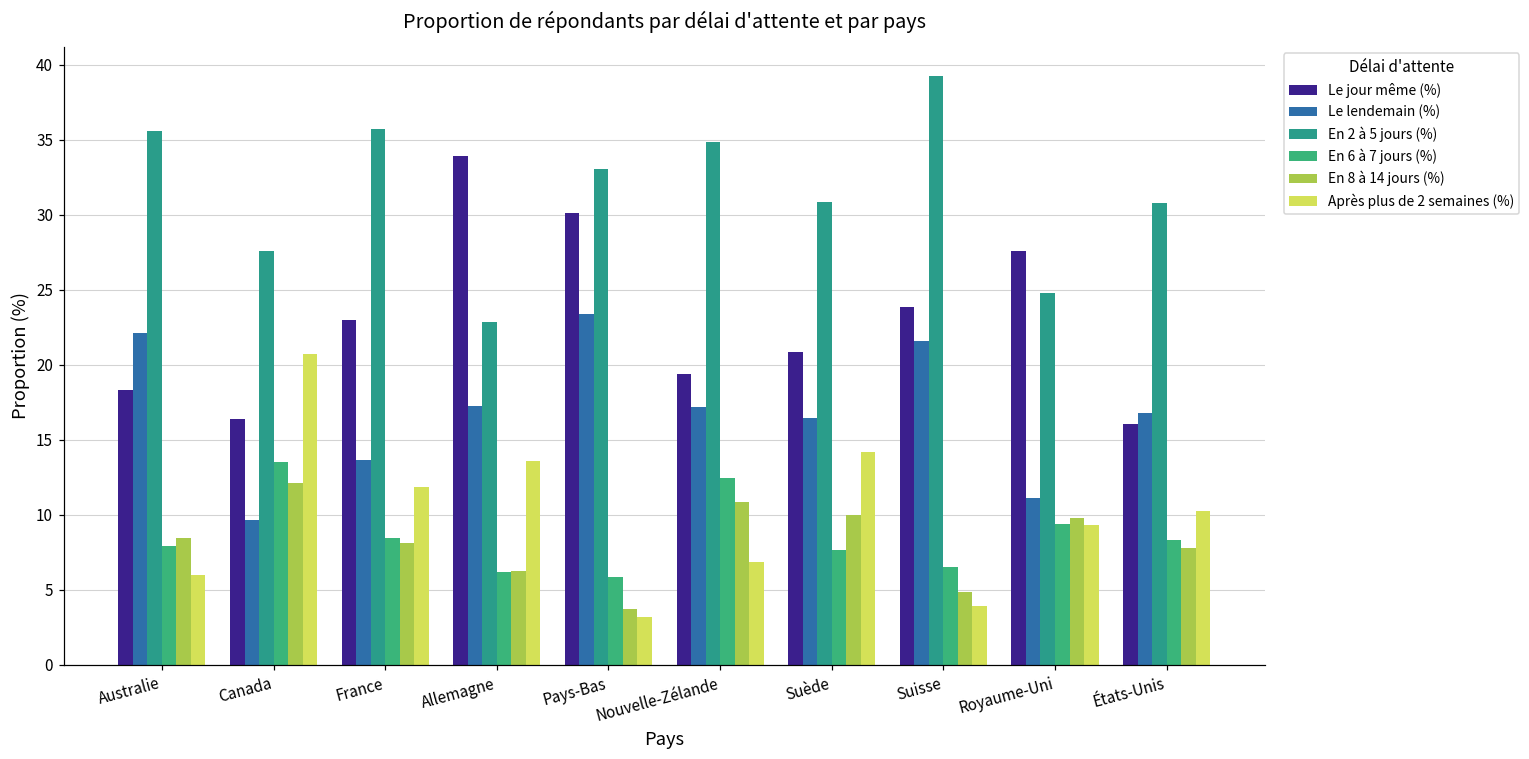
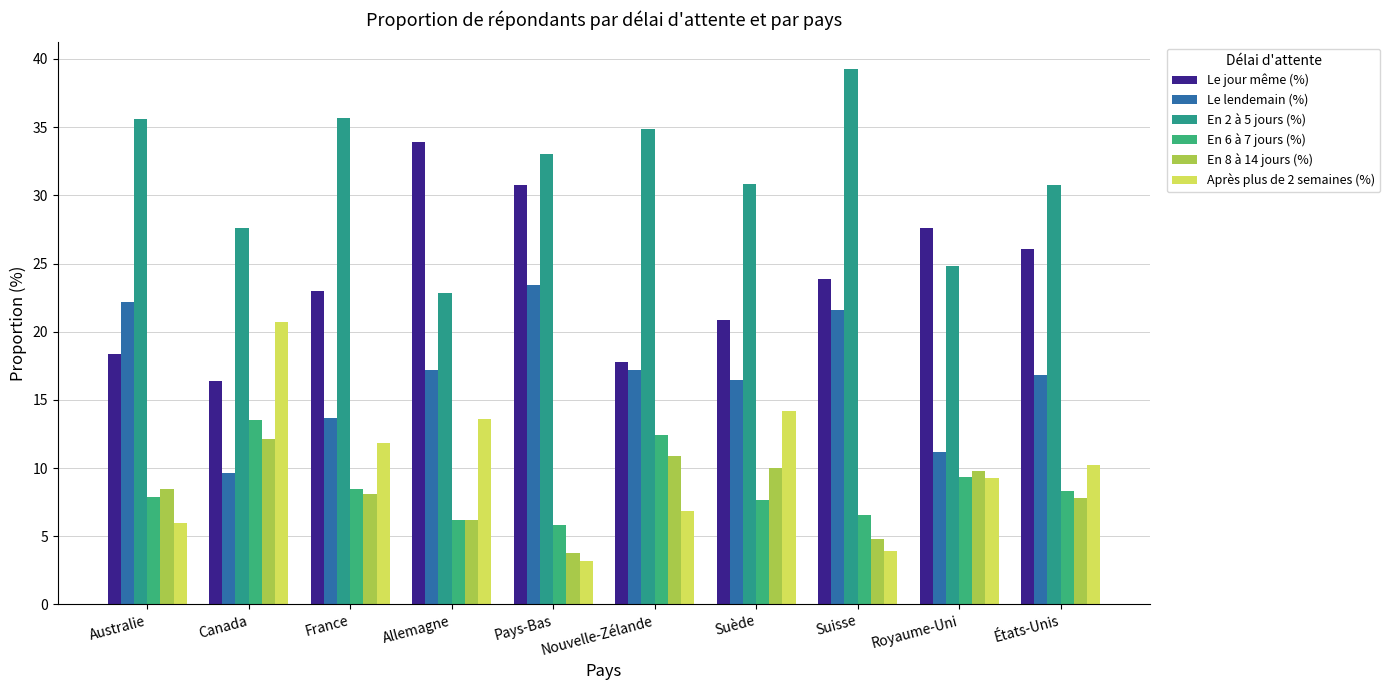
Le jour même (%), Pays-Bas: 30.1 -> 30.7
Le jour même (%), Nouvelle-Zélande: 19.4 -> 17.8
Le jour même (%), États-Unis: 16.1 -> 26.1
